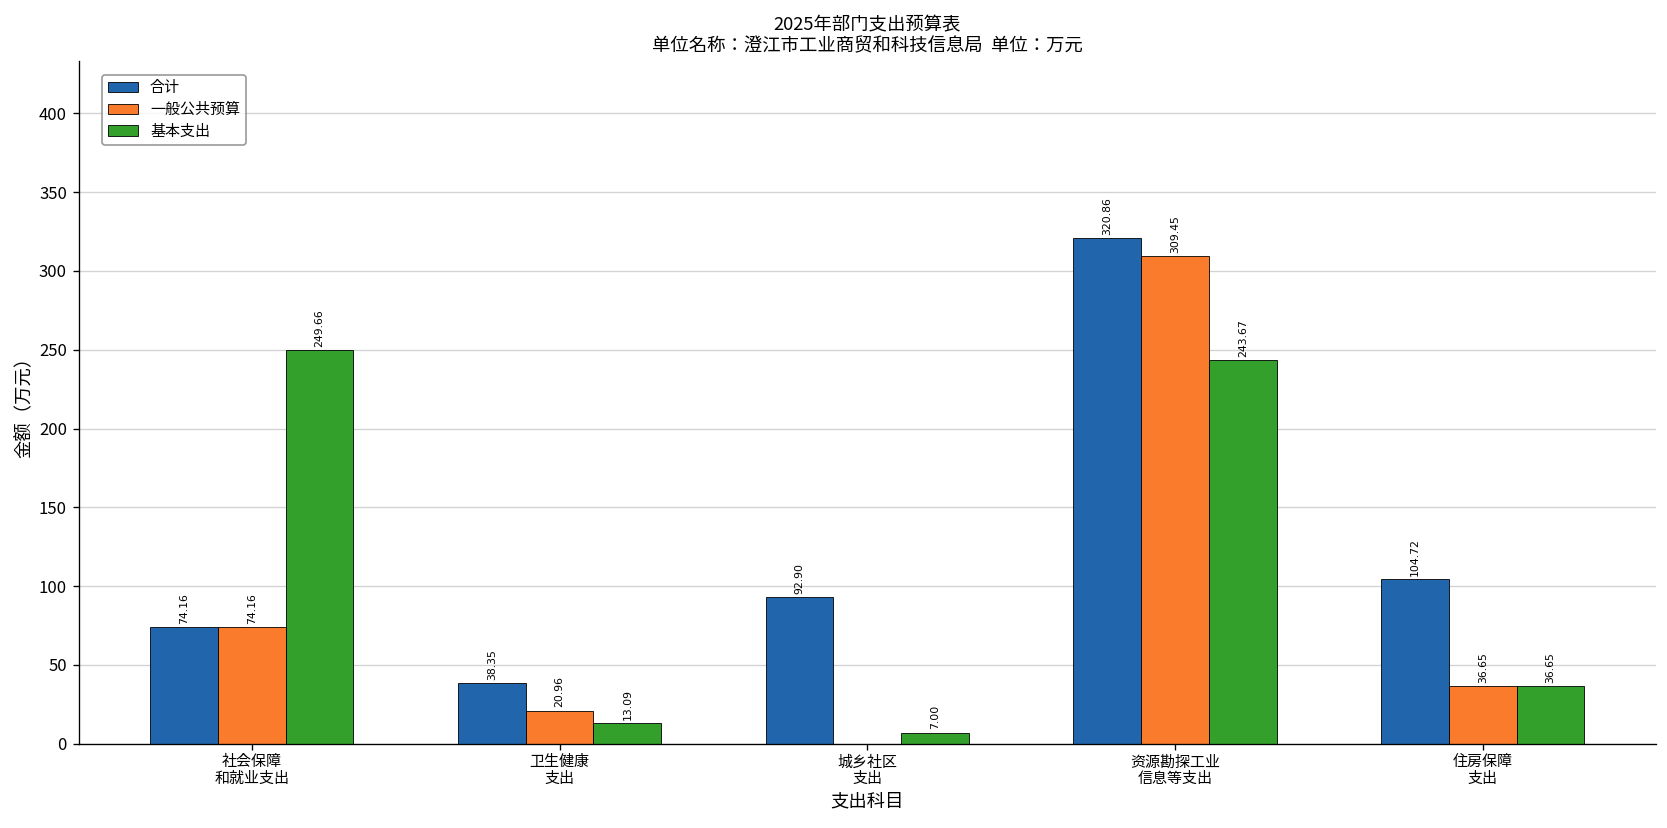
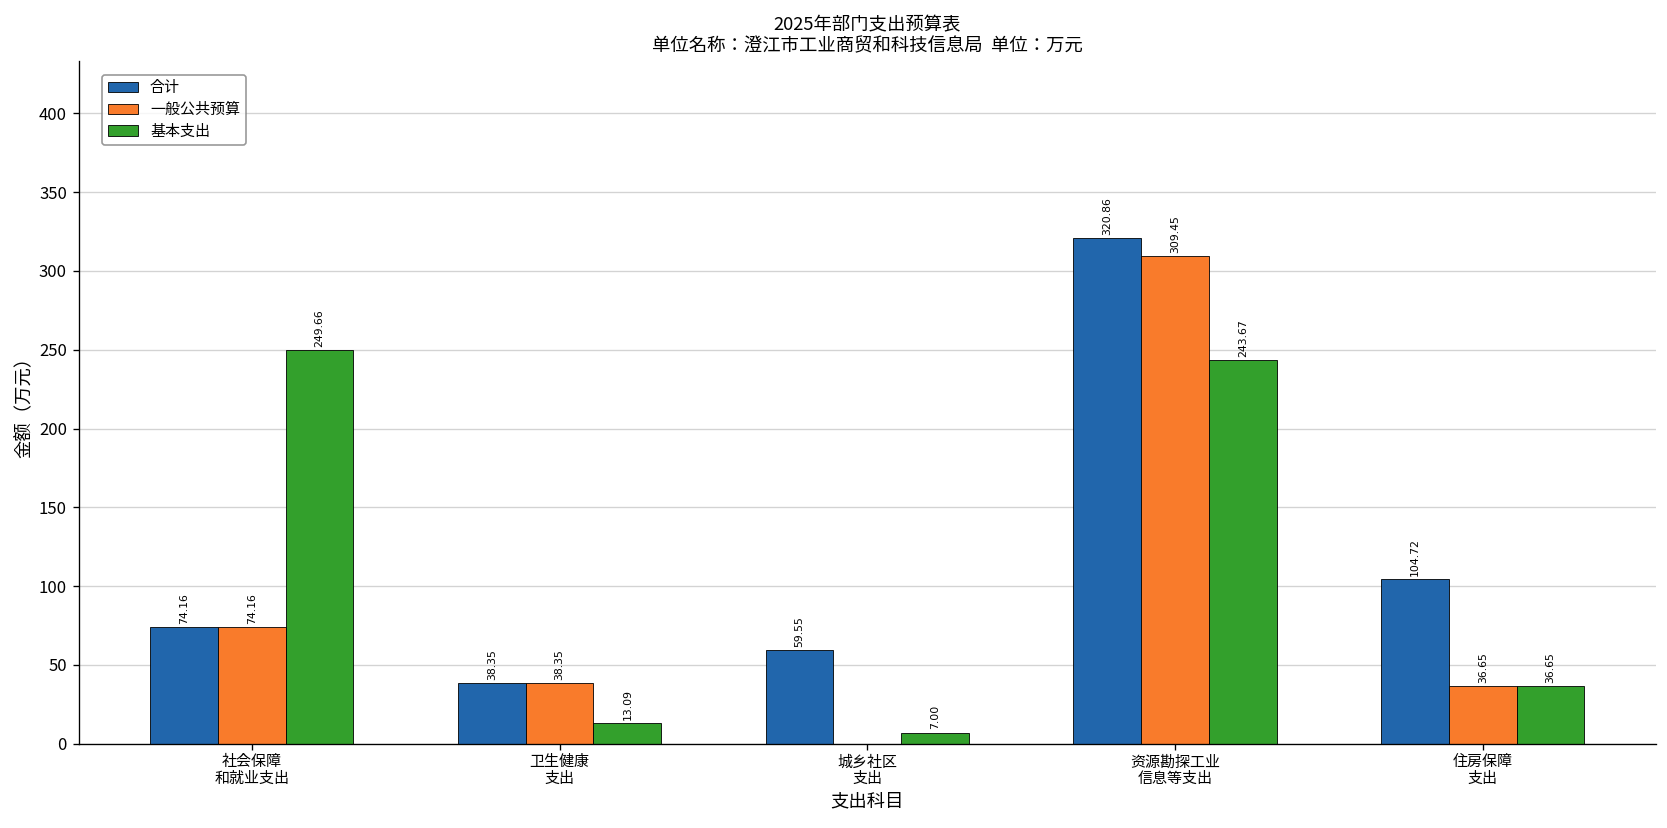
一般公共预算, 卫生健康 支出: 20.96 -> 38.35
合计, 城乡社区 支出: 92.90 -> 59.55
